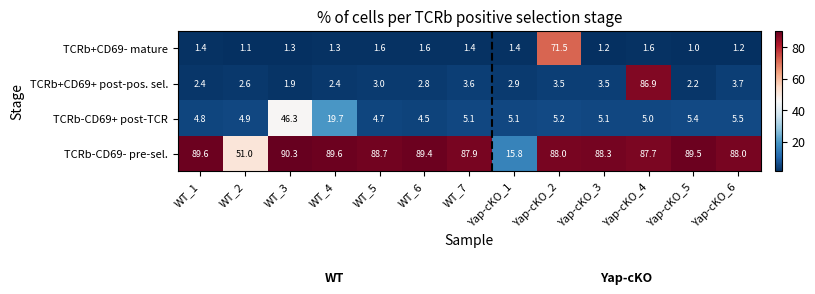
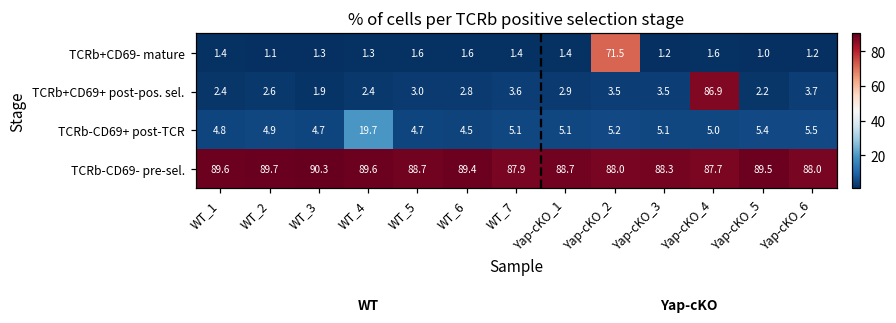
TCRb-CD69+ post-TCR, WT_3: 46.3 -> 4.7
TCRb-CD69- pre-sel., WT_2: 51.0 -> 89.7
TCRb-CD69- pre-sel., Yap-cKO_1: 15.8 -> 88.7
